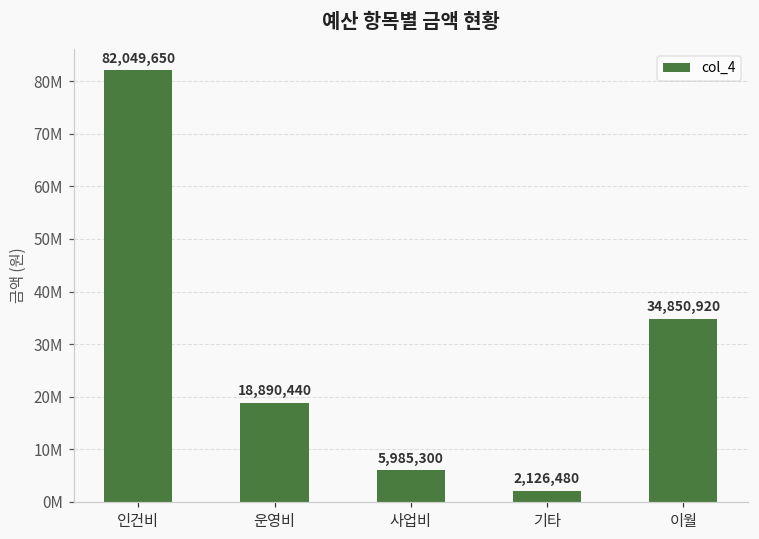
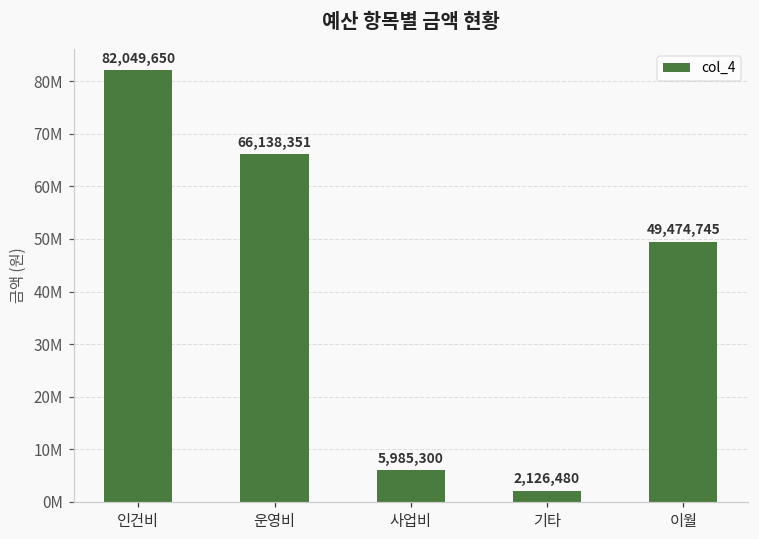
운영비: 18,890,440 -> 66,138,351
이월: 34,850,920 -> 49,474,745
